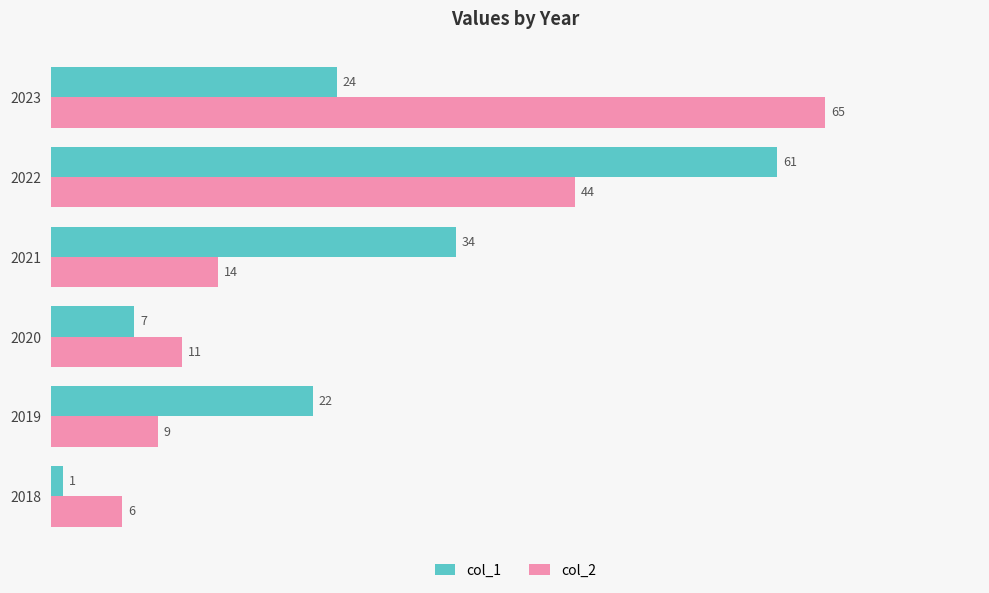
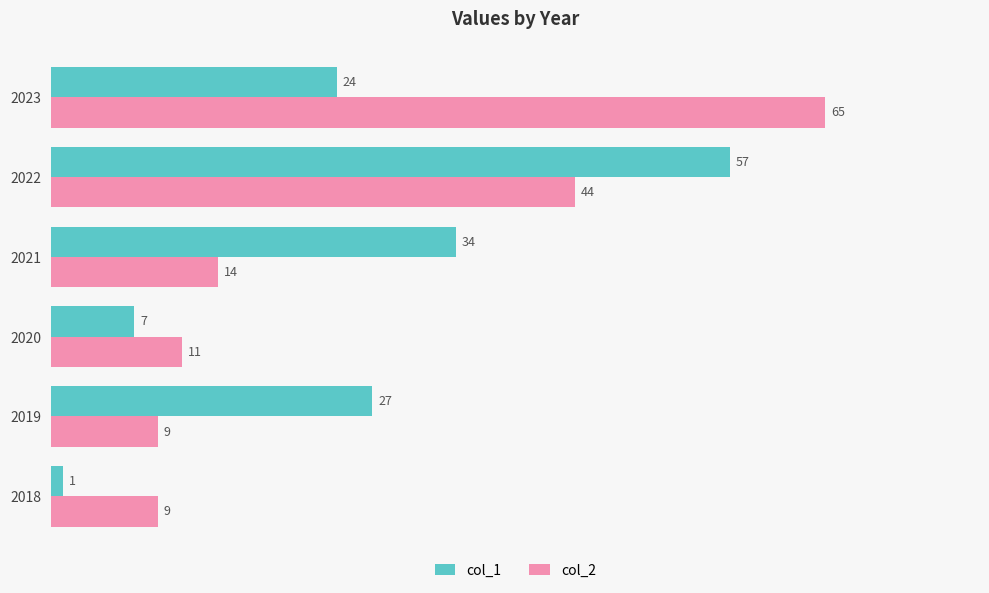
col_1, 2022: 61 -> 57
col_1, 2019: 22 -> 27
col_2, 2018: 6 -> 9
